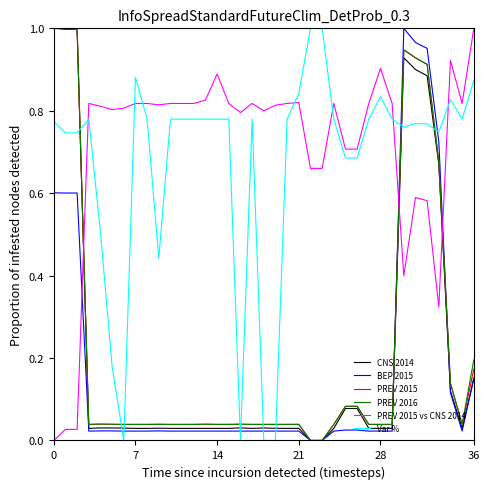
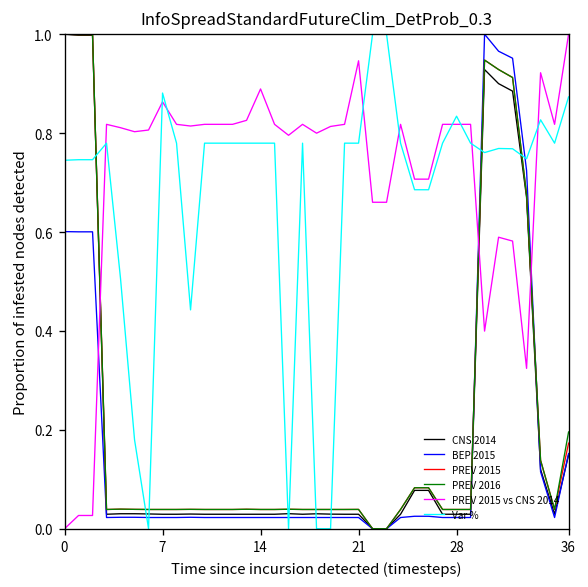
Var %, 0: 0.77 -> 0.75
PREV 2015 vs CNS 2014, 7: 0.82 -> 0.86
PREV 2015 vs CNS 2014, 21: 0.82 -> 0.95
Var %, 21: 0.84 -> 0.78
PREV 2015 vs CNS 2014, 28: 0.90 -> 0.82
